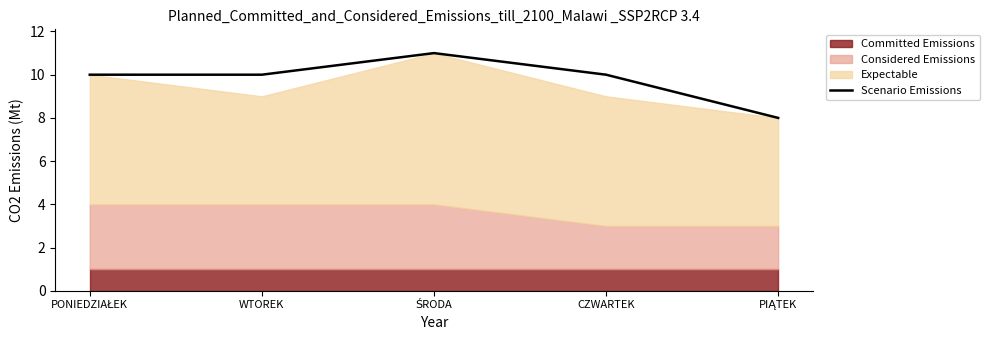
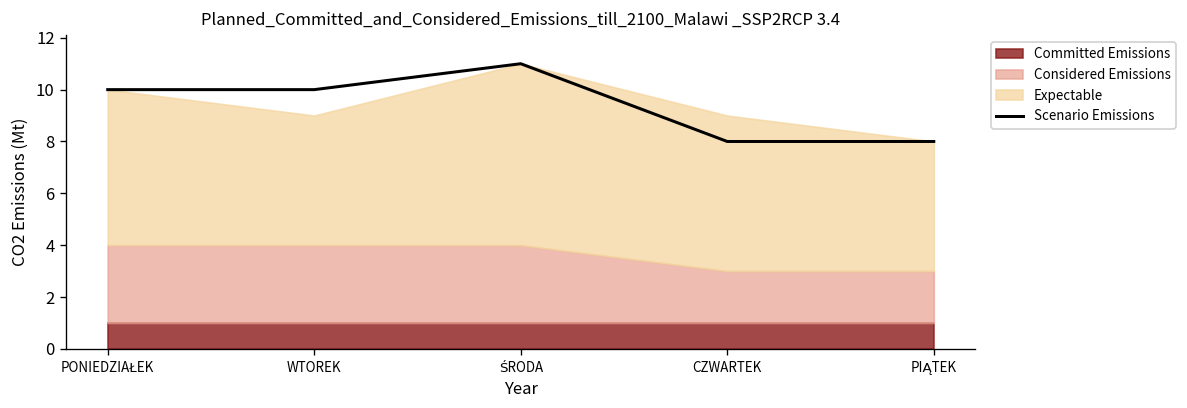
Scenario Emissions, CZWARTEK: 10 -> 8
